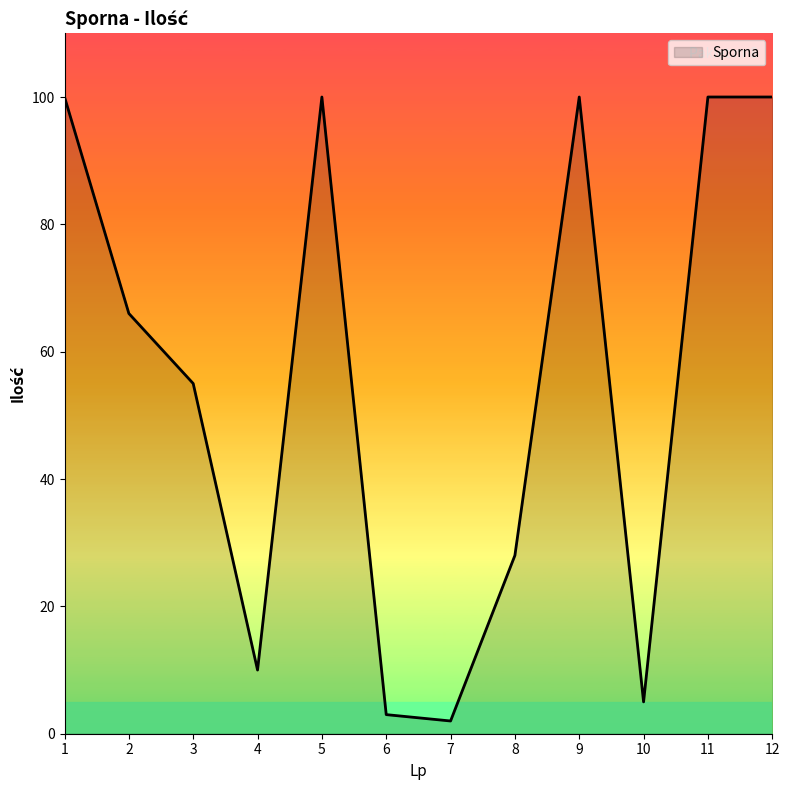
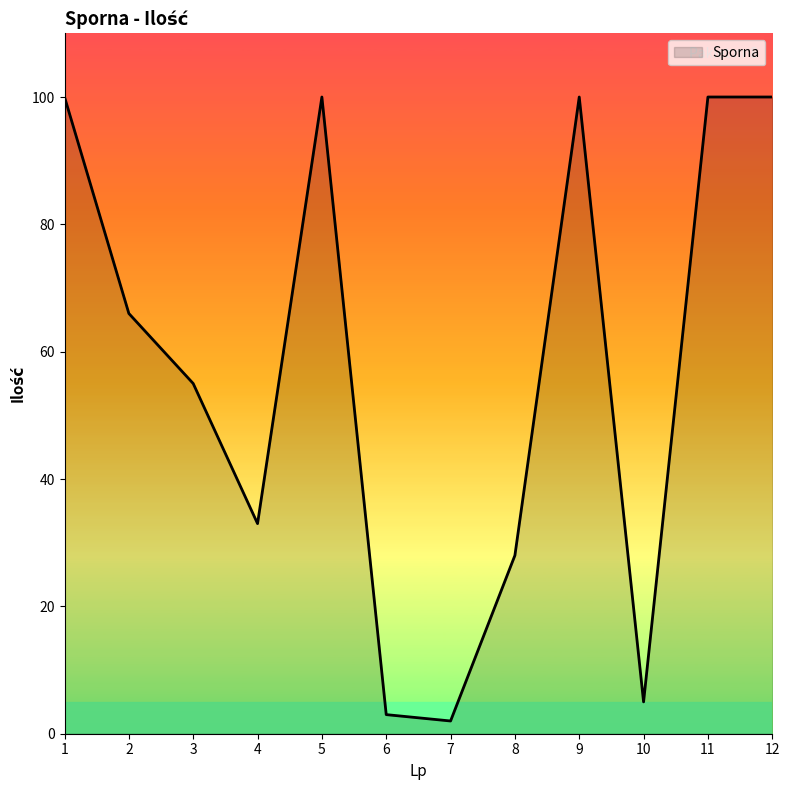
4: 10 -> 33
